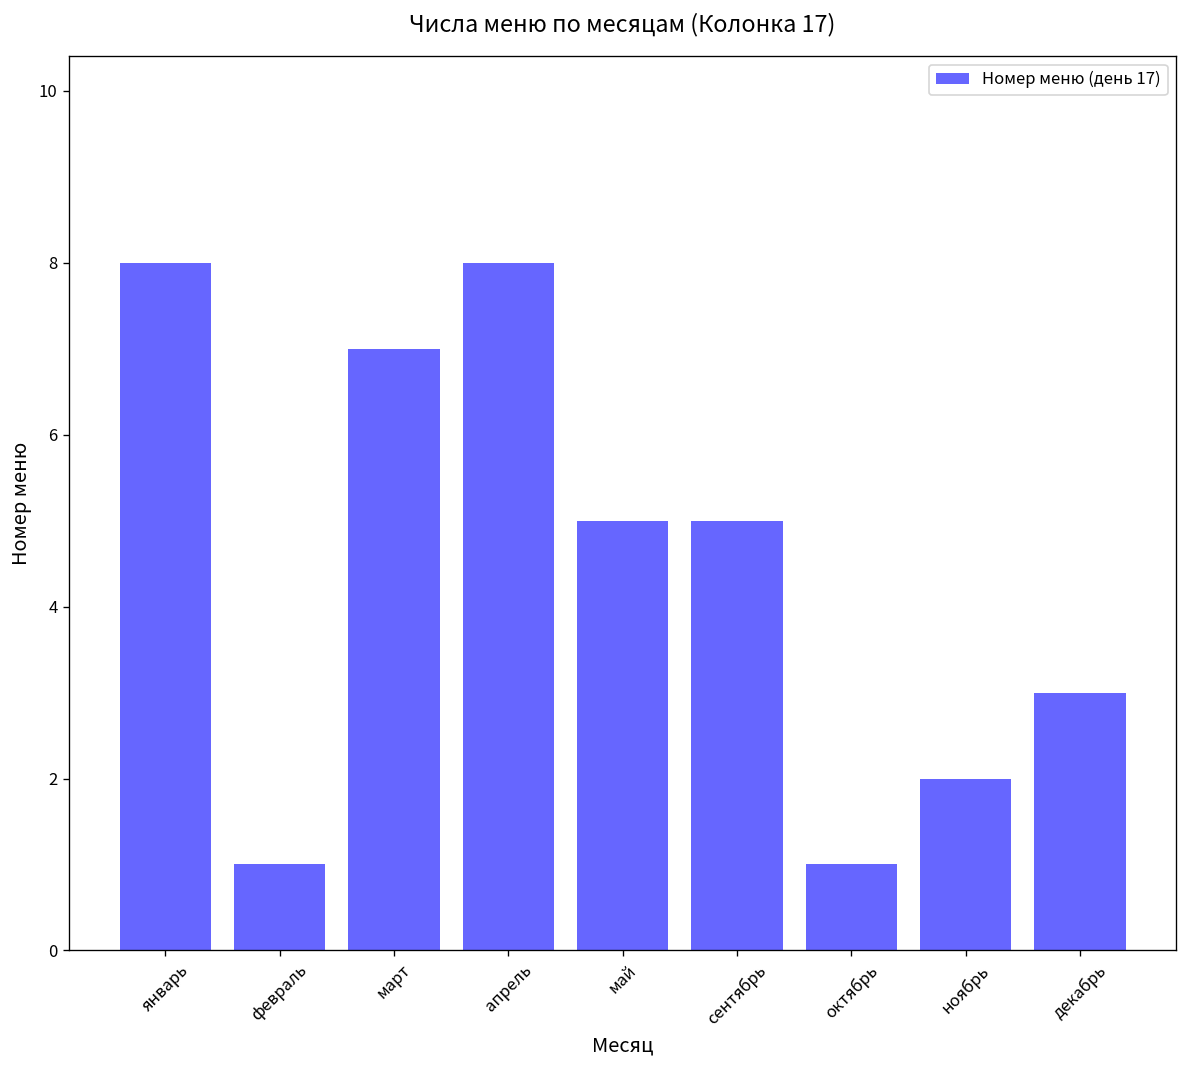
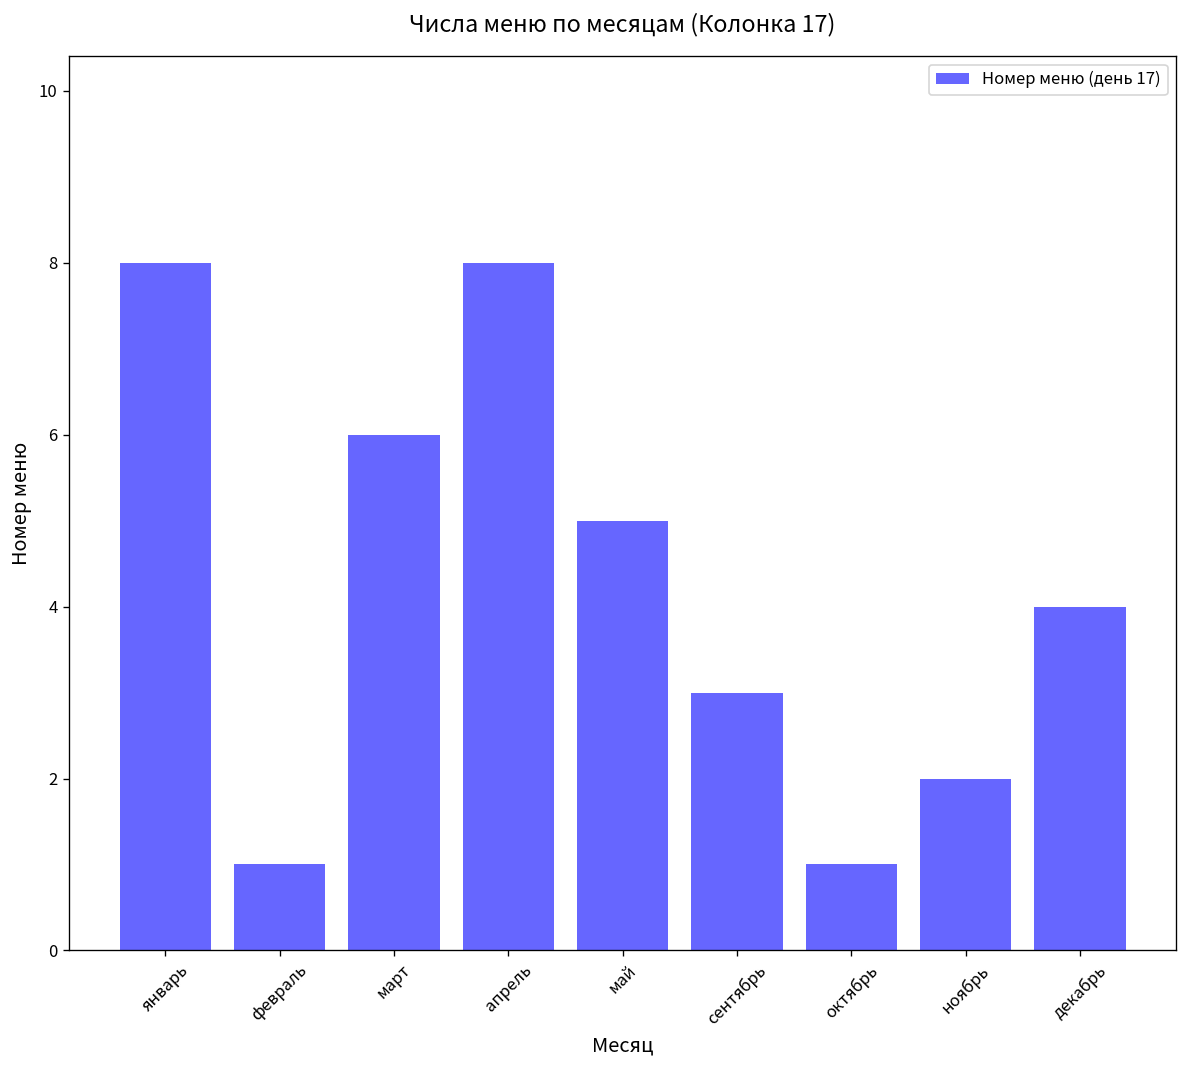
март: 7 -> 6
сентябрь: 5 -> 3
декабрь: 3 -> 4
